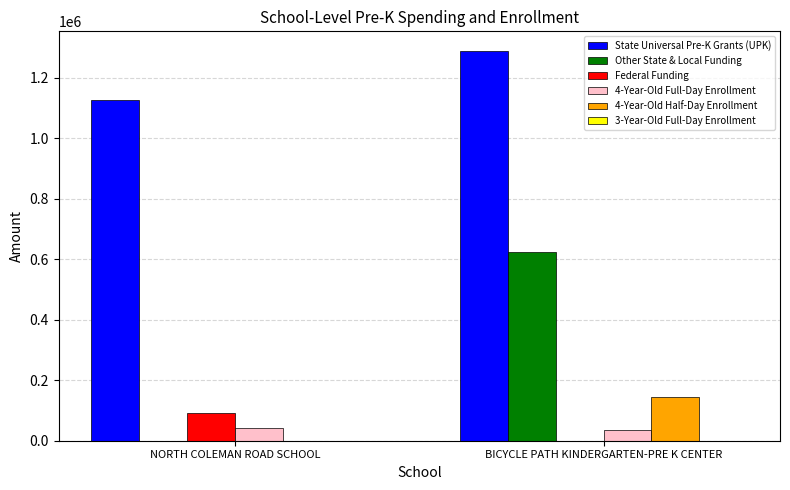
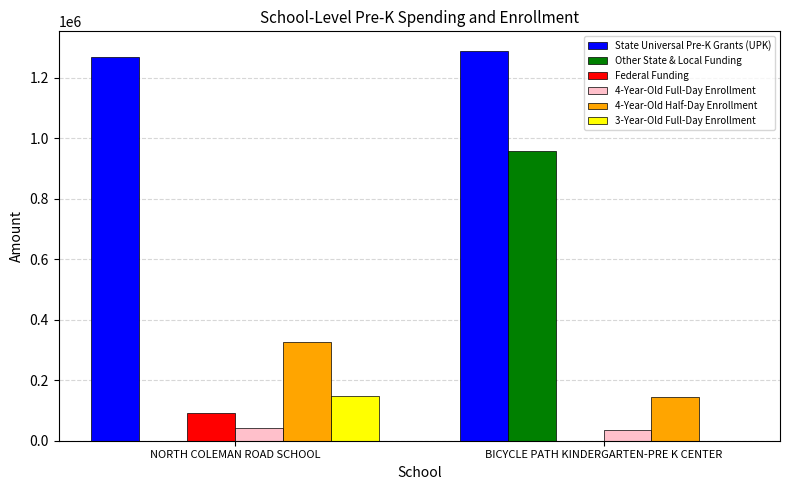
State Universal Pre-K Grants (UPK), NORTH COLEMAN ROAD SCHOOL: 1130000 -> 1270000
4-Year-Old Half-Day Enrollment, NORTH COLEMAN ROAD SCHOOL: 0 -> 330000
3-Year-Old Full-Day Enrollment, NORTH COLEMAN ROAD SCHOOL: 0 -> 150000
Other State & Local Funding, BICYCLE PATH KINDERGARTEN-PRE K CENTER: 620000 -> 960000
